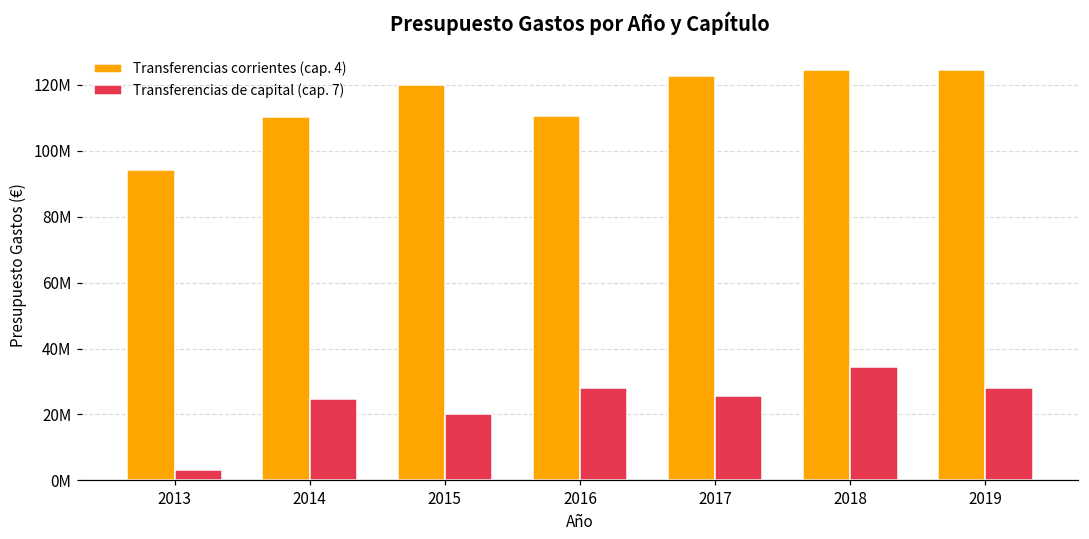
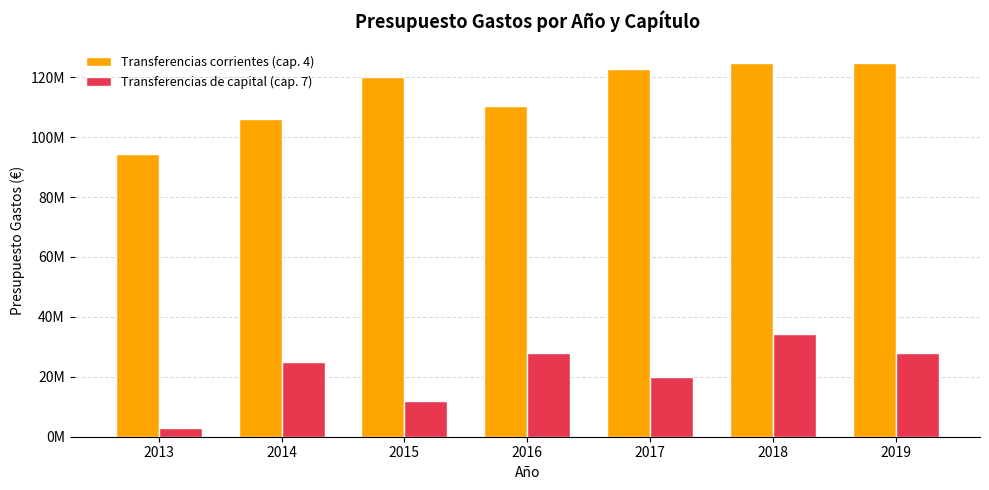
Transferencias corrientes (cap. 4), 2014: 110000000 -> 106000000
Transferencias de capital (cap. 7), 2015: 20000000 -> 12000000
Transferencias de capital (cap. 7), 2017: 25000000 -> 20000000
